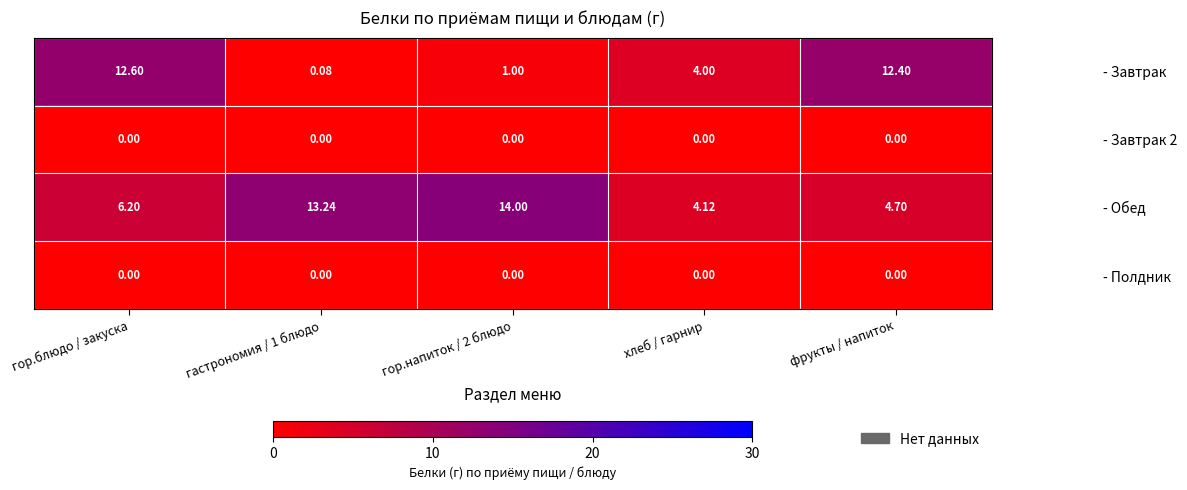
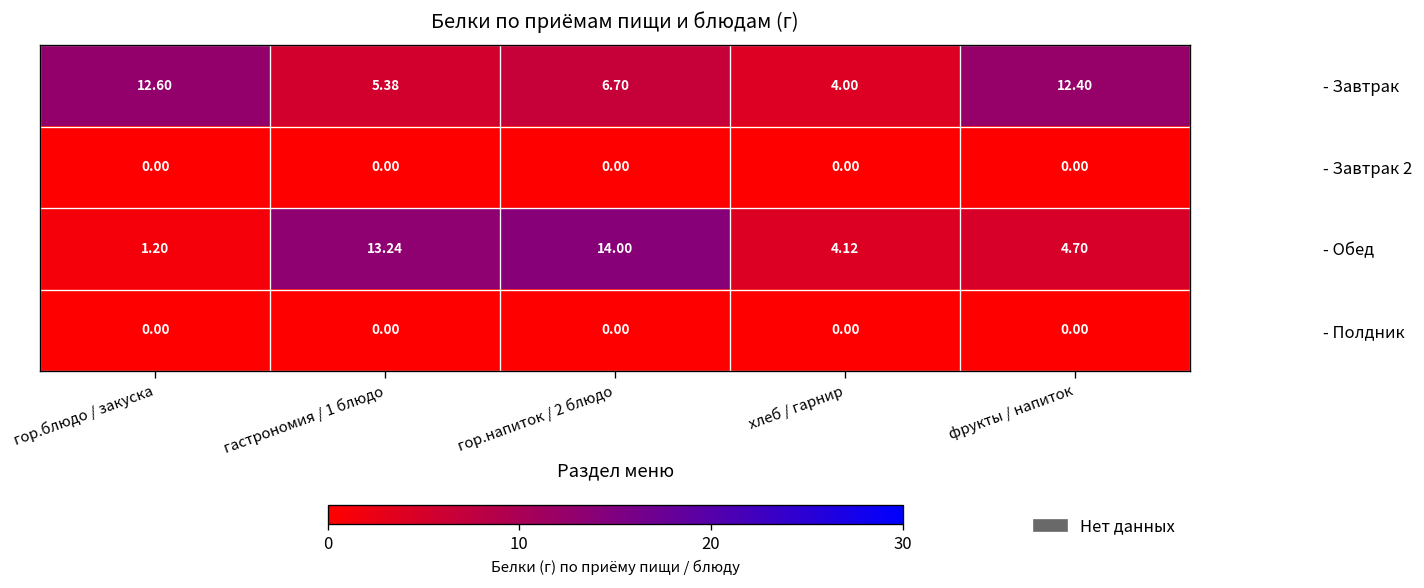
- Завтрак, гастрономия / 1 блюдо: 0.08 -> 5.38
- Завтрак, гор.напиток / 2 блюдо: 1.00 -> 6.70
- Обед, гор.блюдо / закуска: 6.20 -> 1.20
